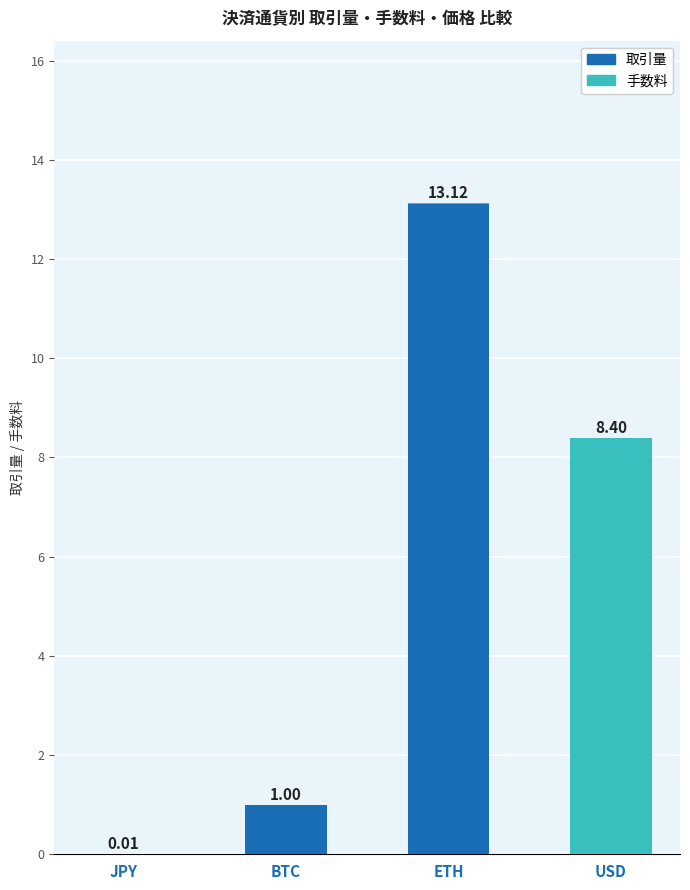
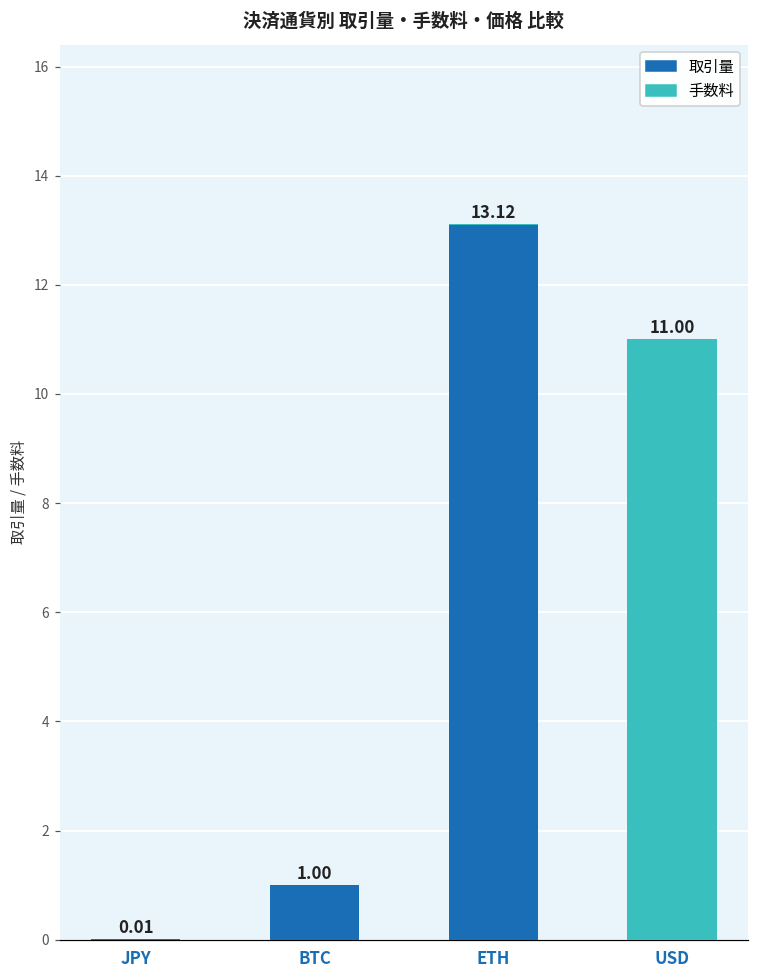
手数料, USD: 8.40 -> 11.00
